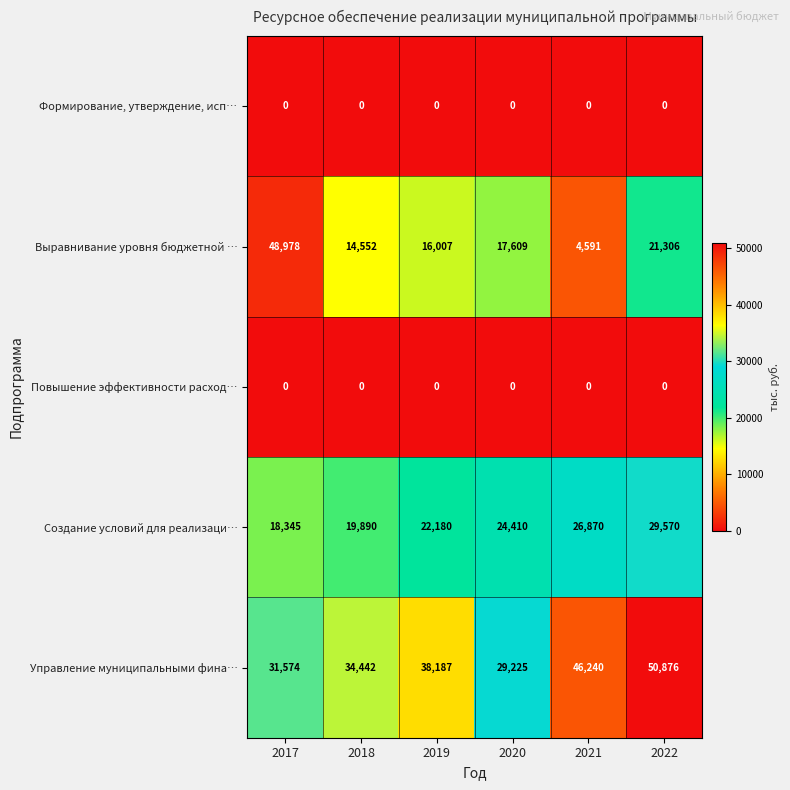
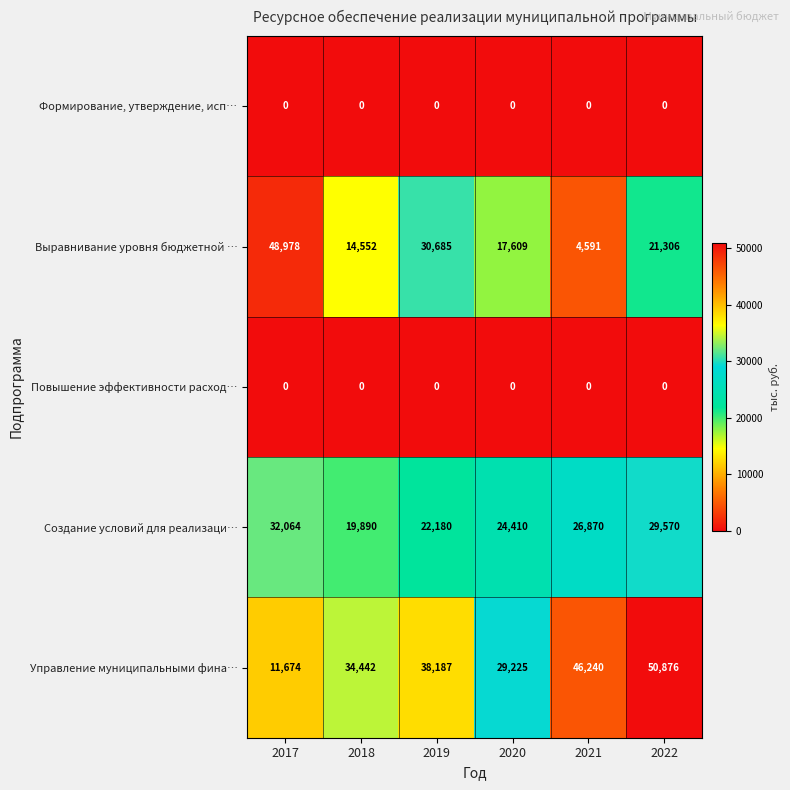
Выравнивание уровня бюджетной …, 2019: 16,007 -> 30,685
Создание условий для реализаци…, 2017: 18,345 -> 32,064
Управление муниципальными фина…, 2017: 31,574 -> 11,674
